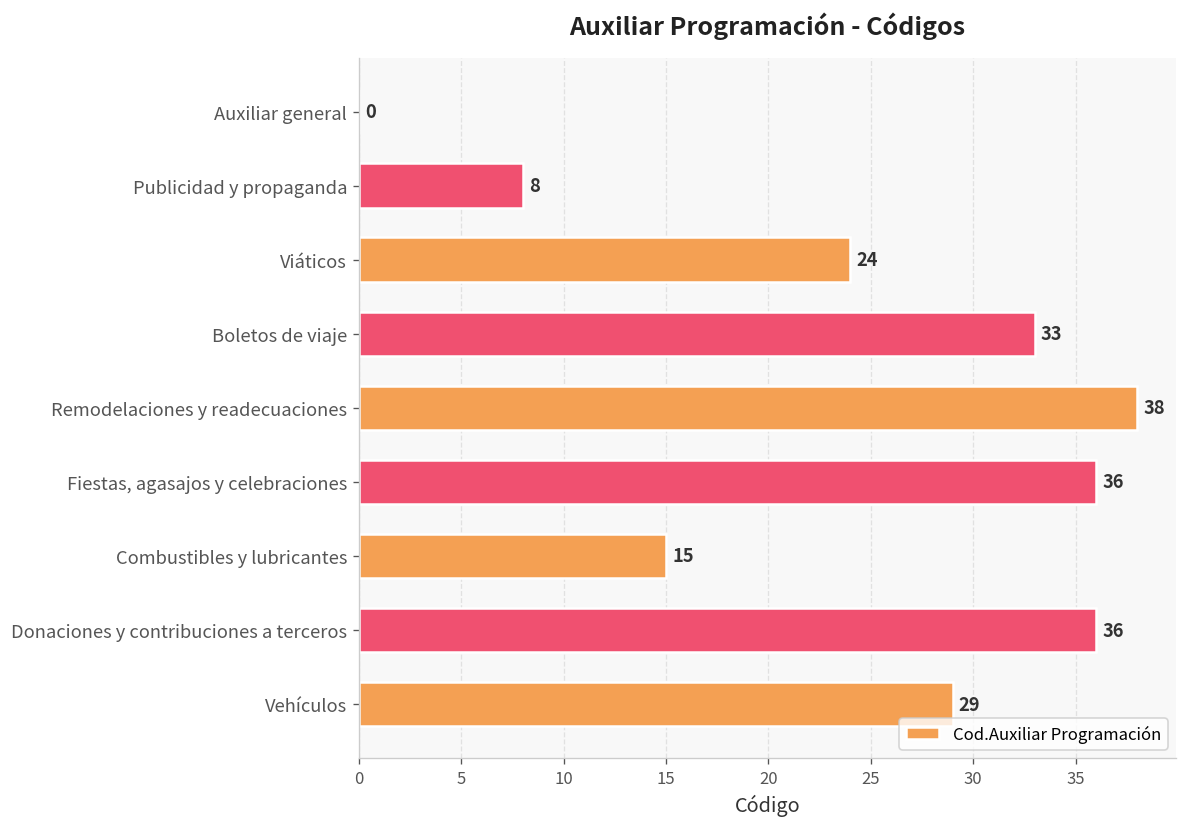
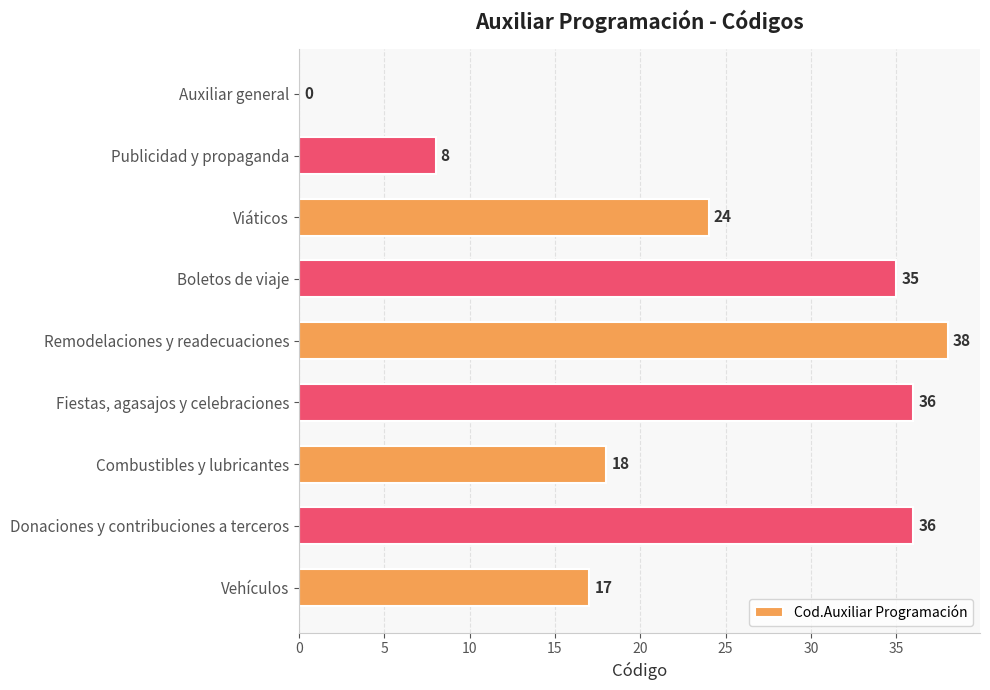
Boletos de viaje: 33 -> 35
Combustibles y lubricantes: 15 -> 18
Vehículos: 29 -> 17
